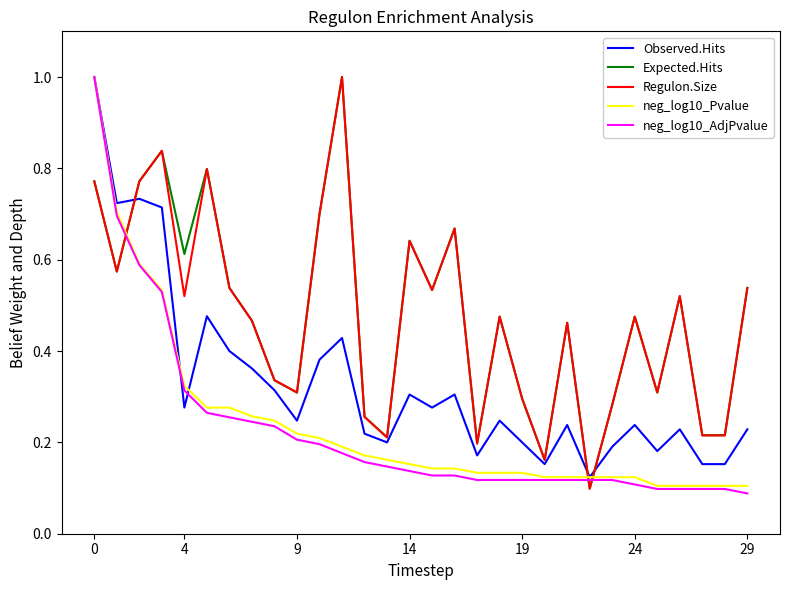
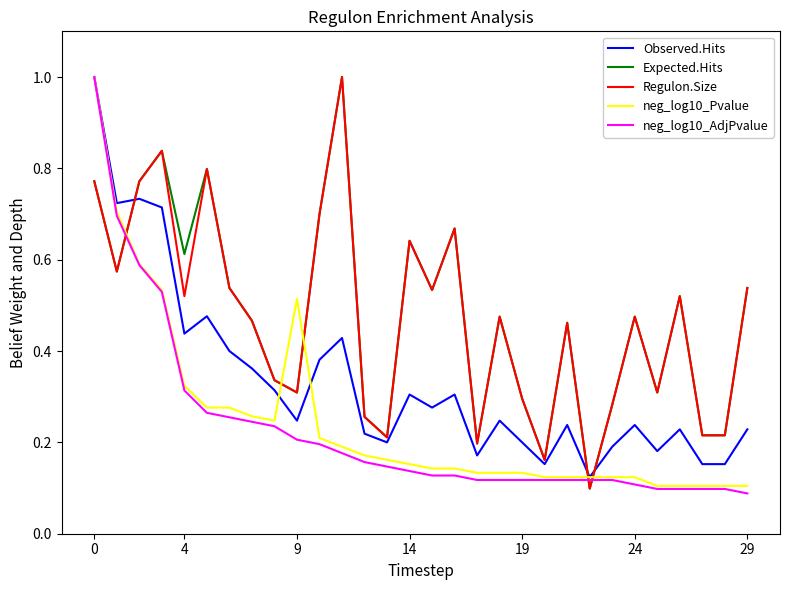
Observed.Hits, 4: 0.28 -> 0.44
neg_log10_Pvalue, 9: 0.22 -> 0.51
